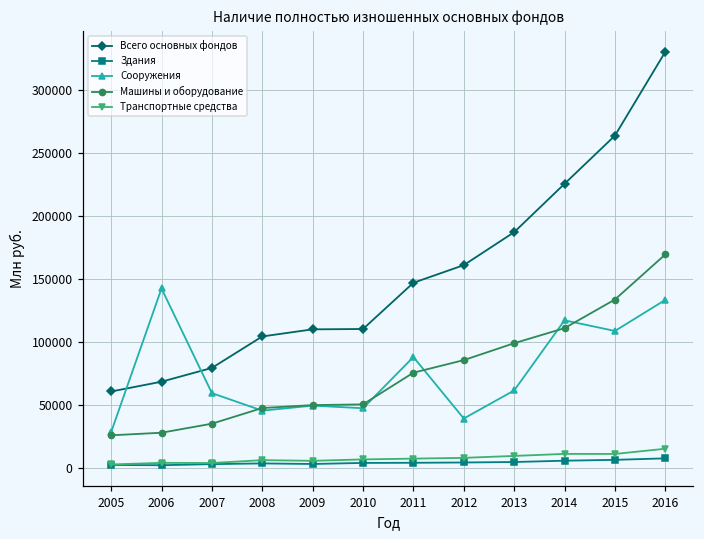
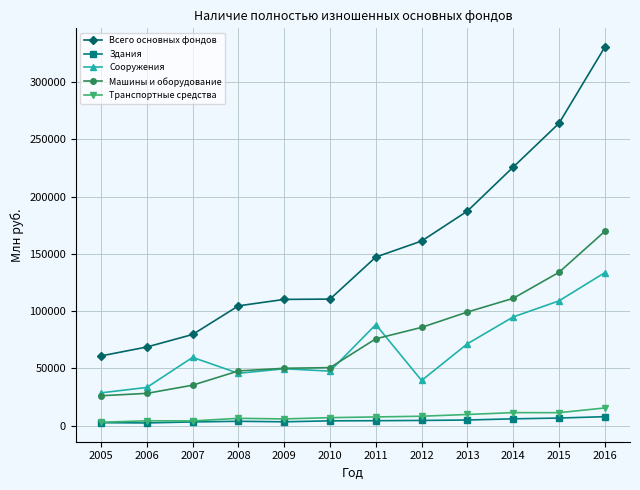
Сооружения, 2006: 143000 -> 33000
Сооружения, 2013: 62000 -> 71000
Сооружения, 2014: 117000 -> 95000
